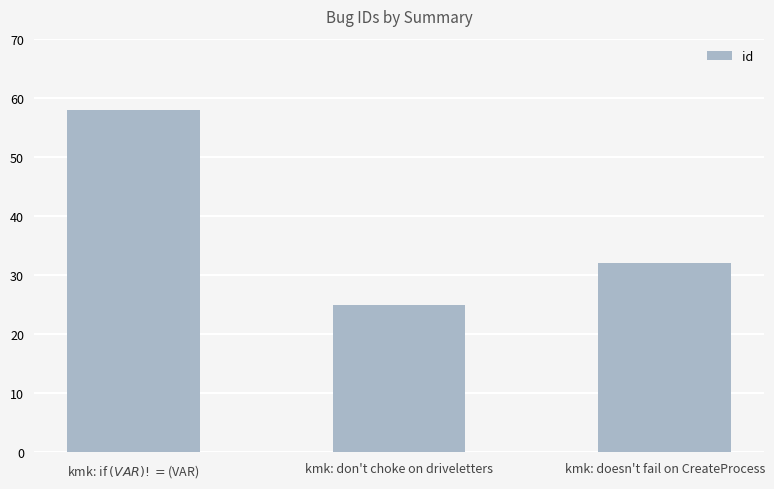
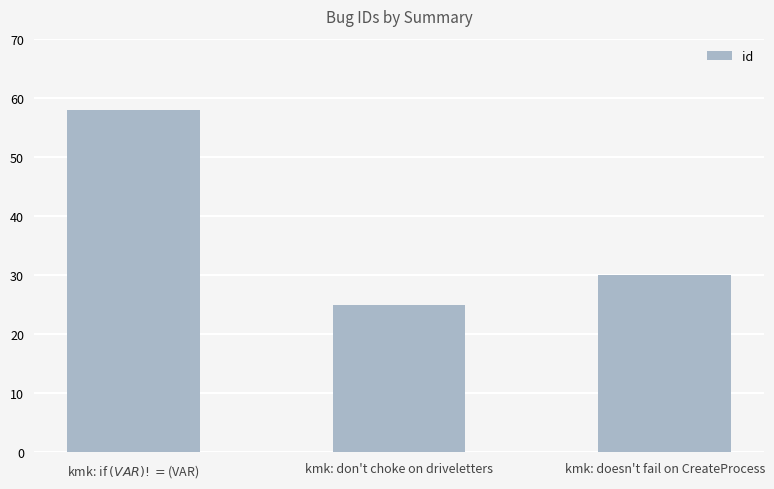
kmk: doesn't fail on CreateProcess: 32 -> 30
